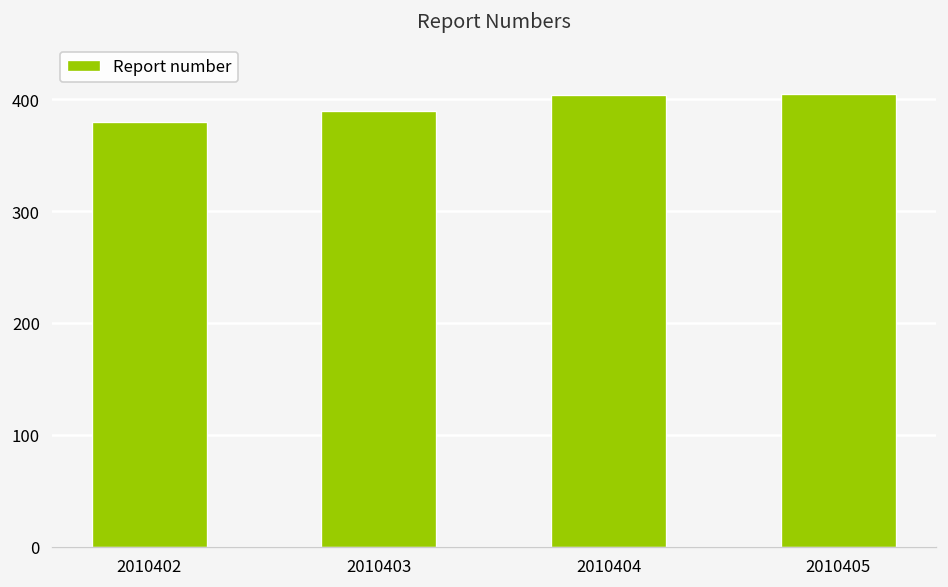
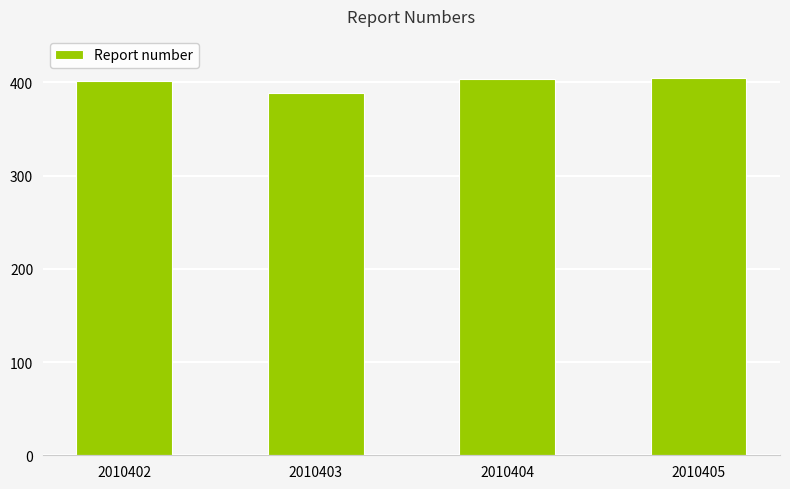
2010402: 380 -> 400
